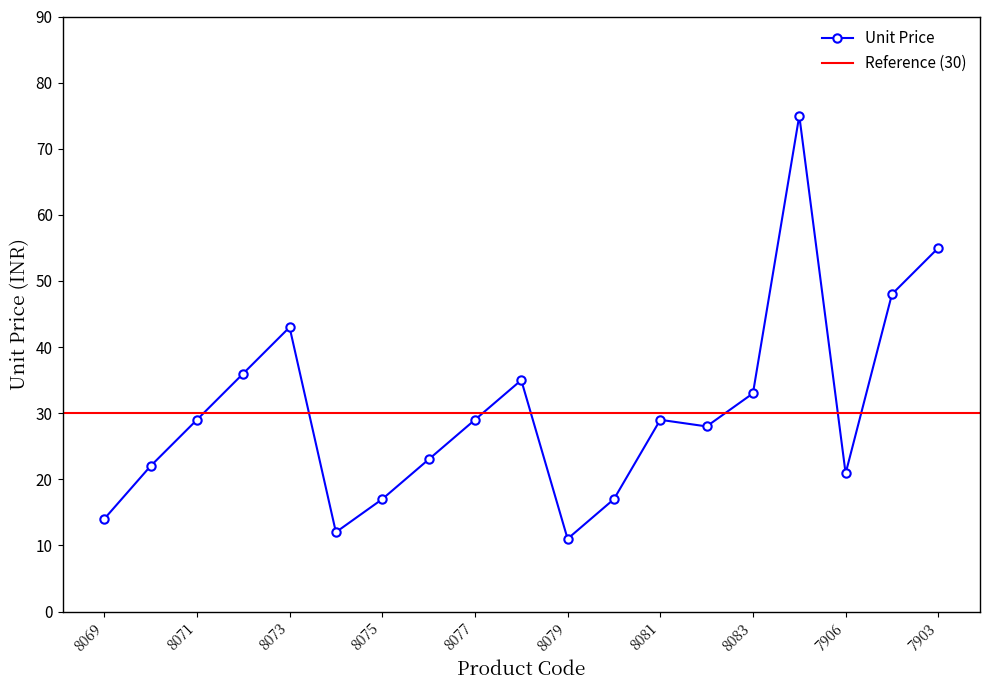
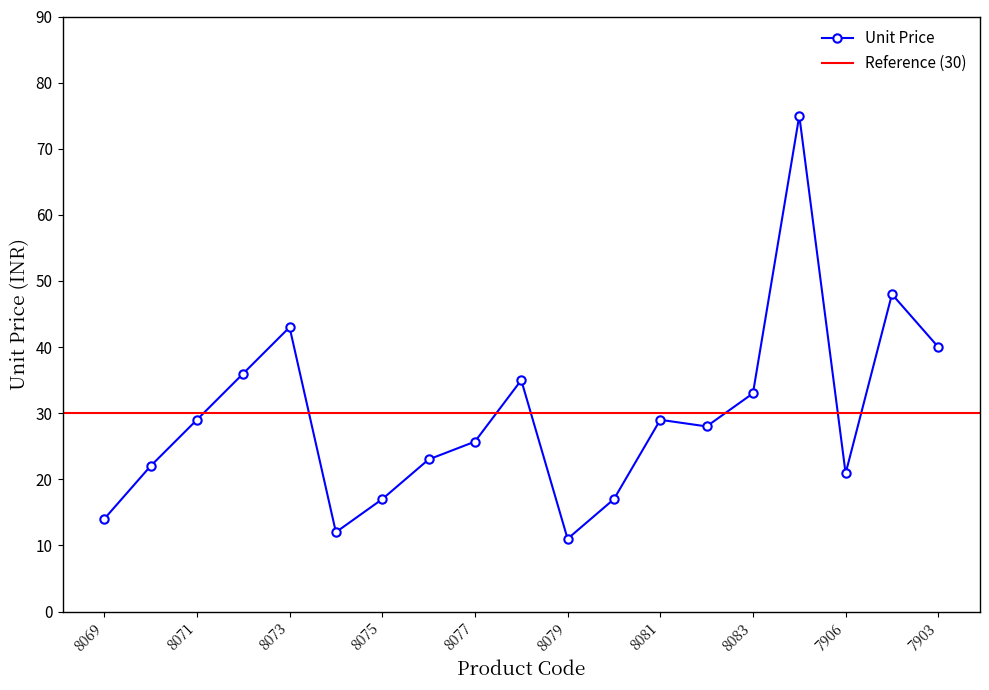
8077: 29 -> 26
7903: 55 -> 40
